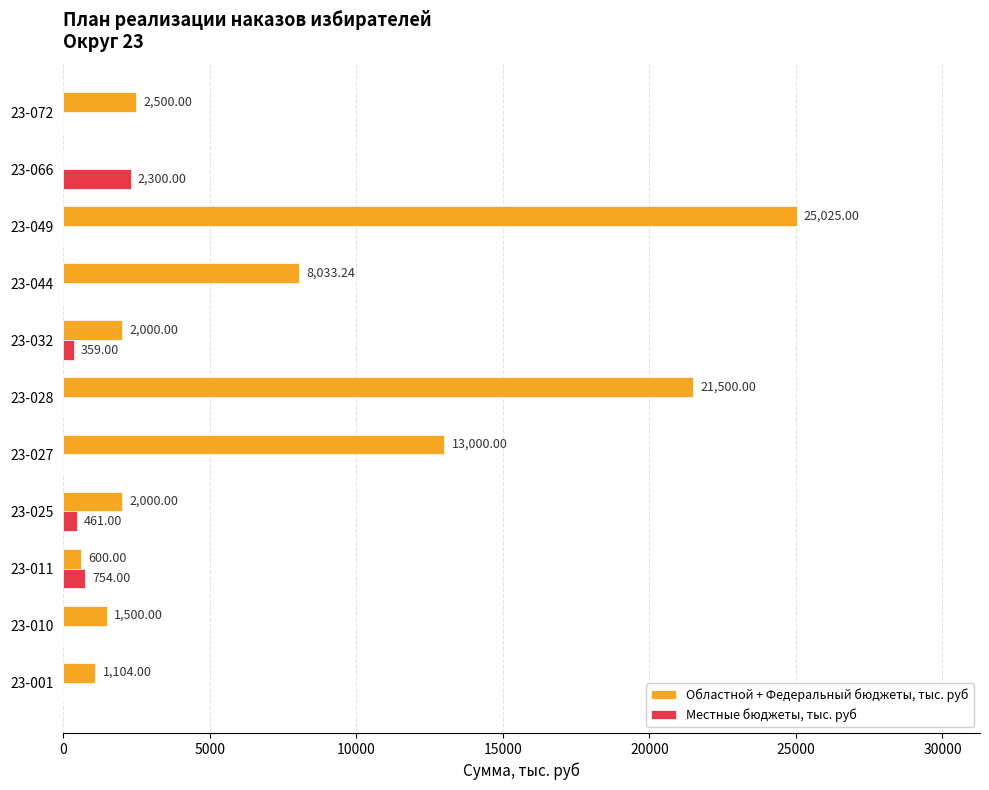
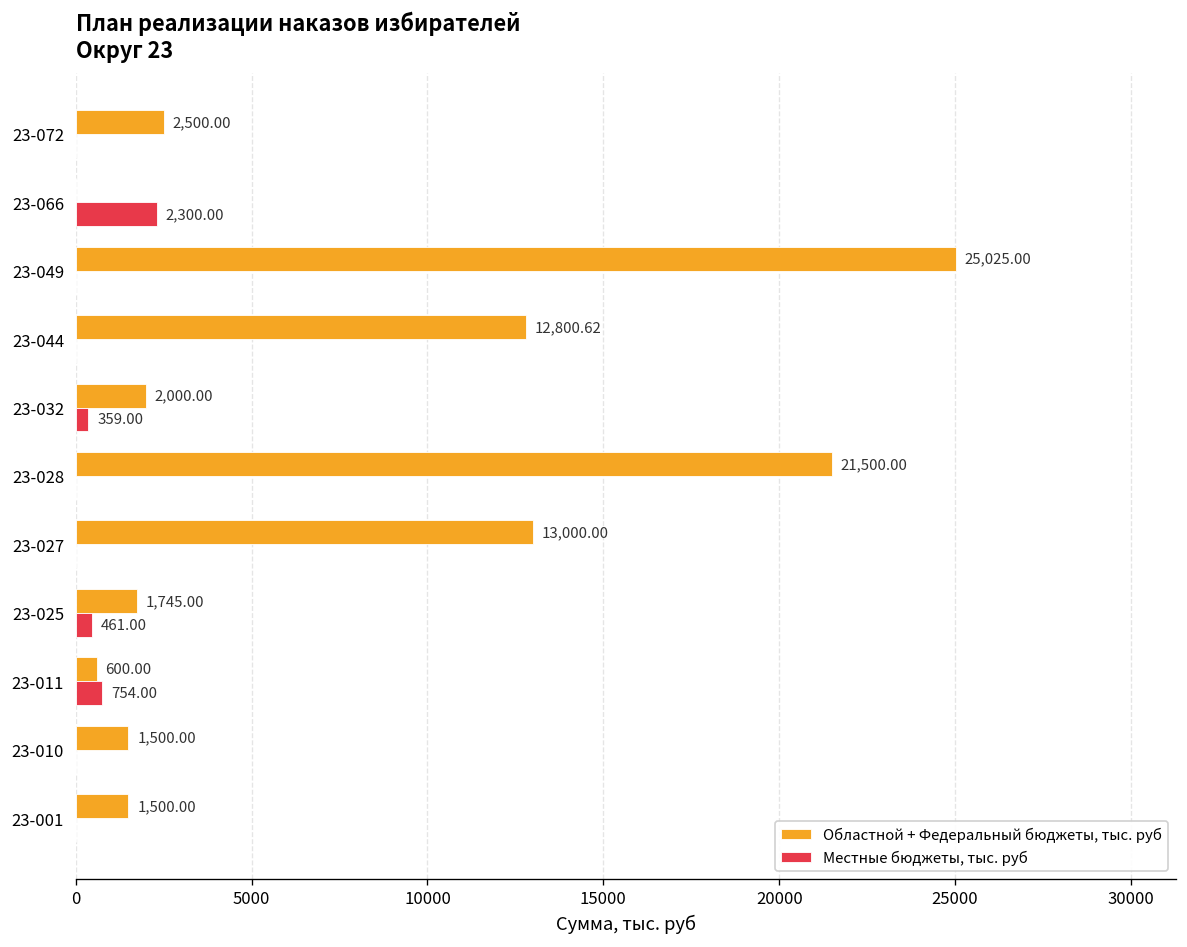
Областной + Федеральный бюджеты, тыс. руб, 23-044: 8,033.24 -> 12,800.62
Областной + Федеральный бюджеты, тыс. руб, 23-025: 2,000.00 -> 1,745.00
Областной + Федеральный бюджеты, тыс. руб, 23-001: 1,104.00 -> 1,500.00
